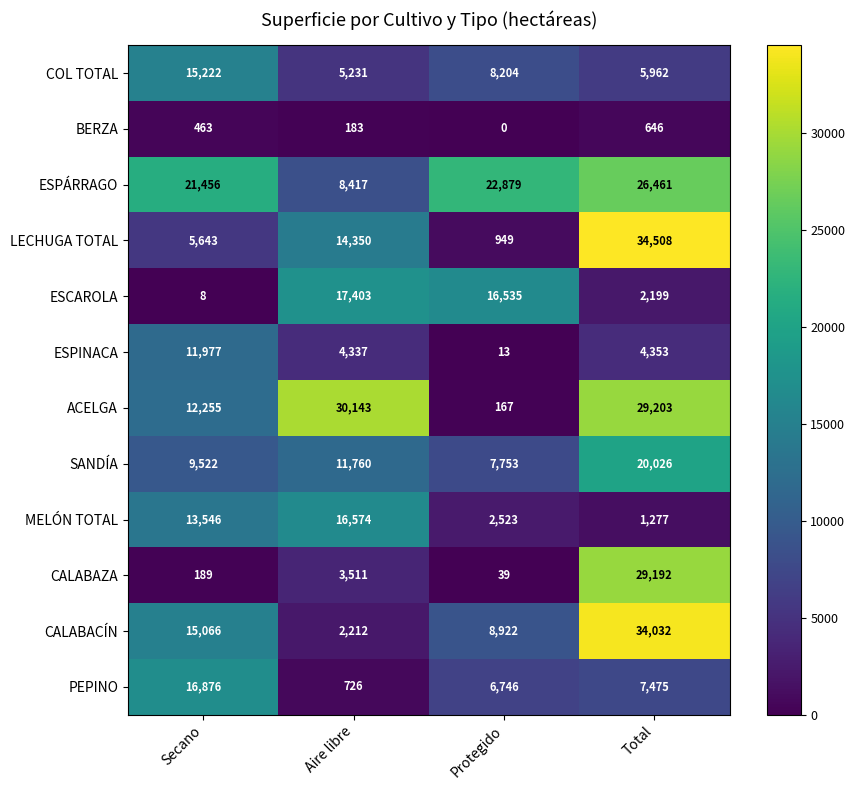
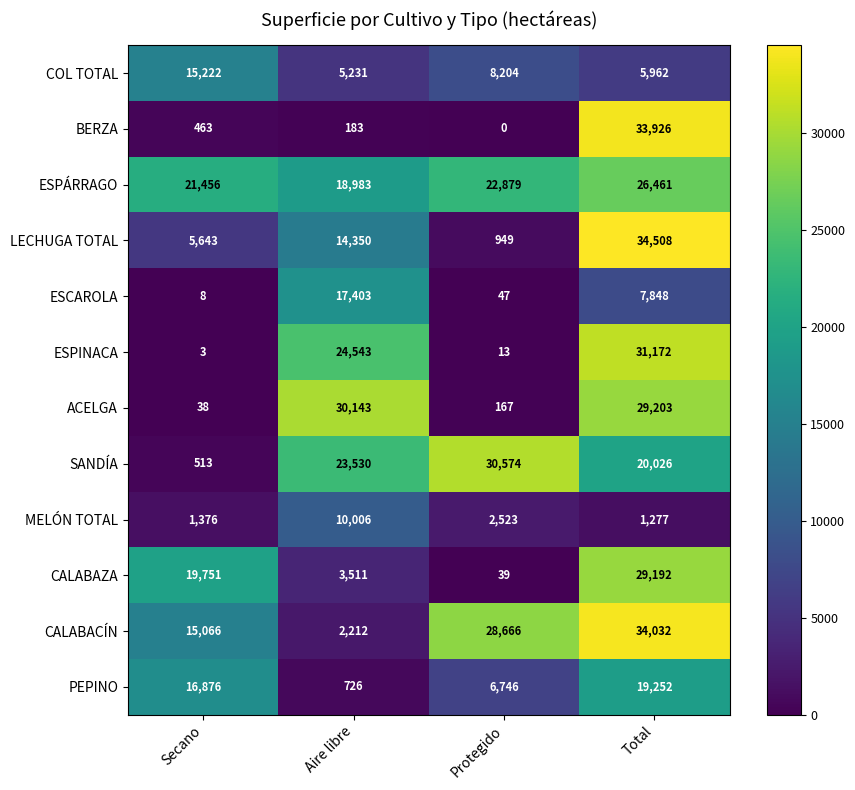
BERZA, Total: 646 -> 33,926
ESPÁRRAGO, Aire libre: 8,417 -> 18,983
ESCAROLA, Protegido: 16,535 -> 47
ESCAROLA, Total: 2,199 -> 7,848
ESPINACA, Secano: 11,977 -> 3
ESPINACA, Aire libre: 4,337 -> 24,543
ESPINACA, Total: 4,353 -> 31,172
ACELGA, Secano: 12,255 -> 38
SANDÍA, Secano: 9,522 -> 513
SANDÍA, Aire libre: 11,760 -> 23,530
SANDÍA, Protegido: 7,753 -> 30,574
MELÓN TOTAL, Secano: 13,546 -> 1,376
MELÓN TOTAL, Aire libre: 16,574 -> 10,006
CALABAZA, Secano: 189 -> 19,751
CALABACÍN, Protegido: 8,922 -> 28,666
PEPINO, Total: 7,475 -> 19,252
